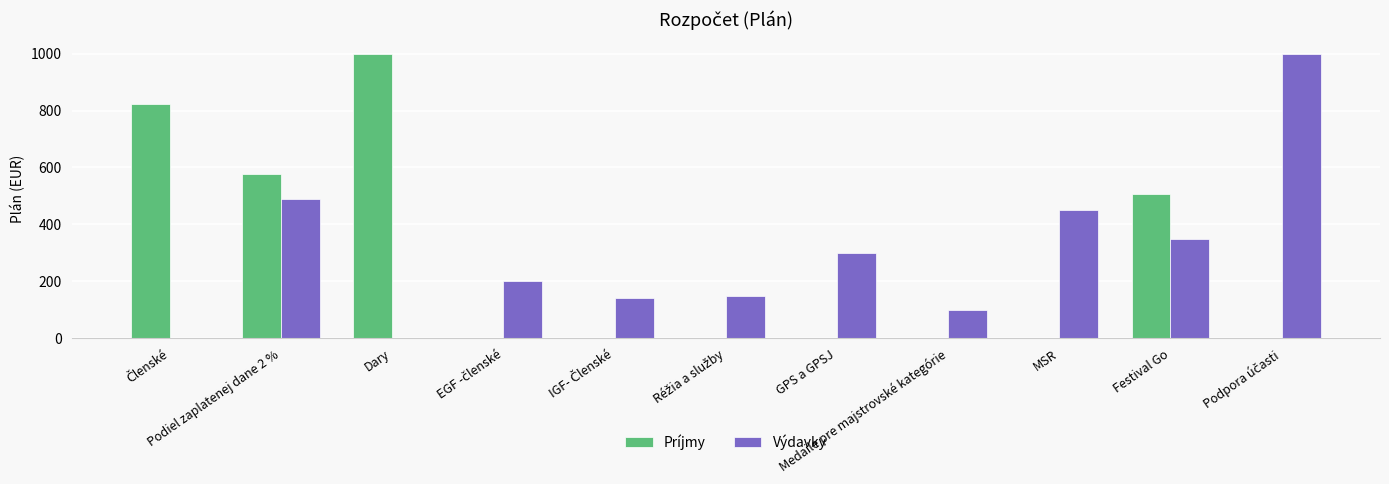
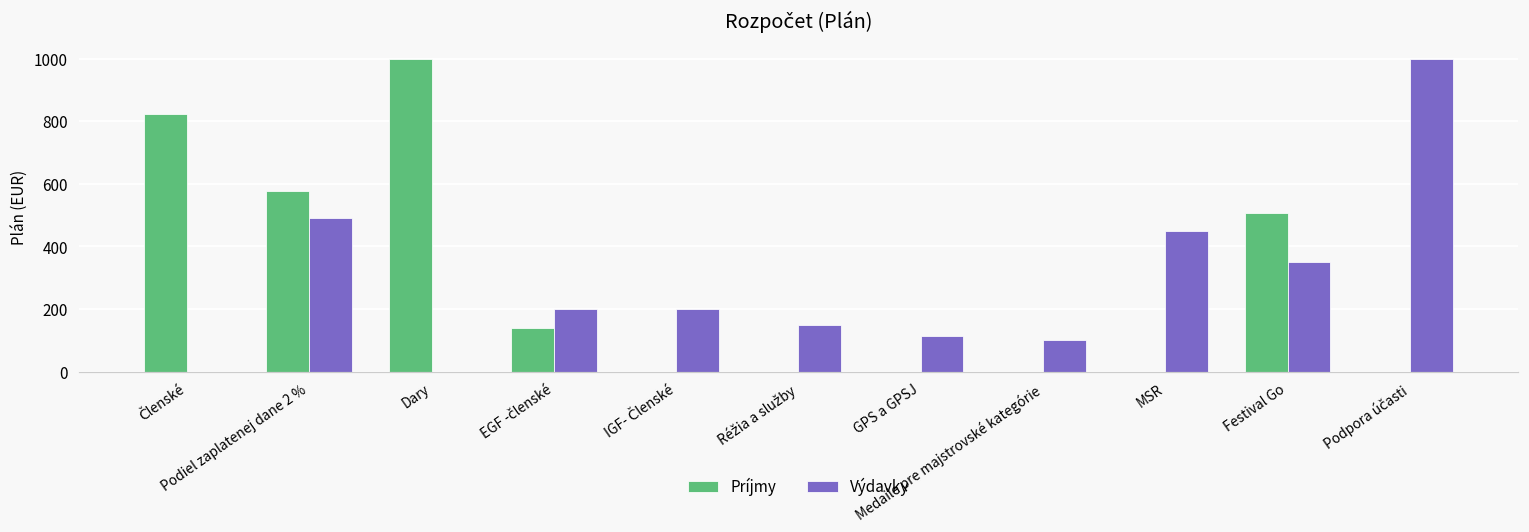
Príjmy, EGF -členské: 0 -> 140
Výdavky, IGF- Členské: 140 -> 200
Výdavky, GPS a GPSJ: 300 -> 110
